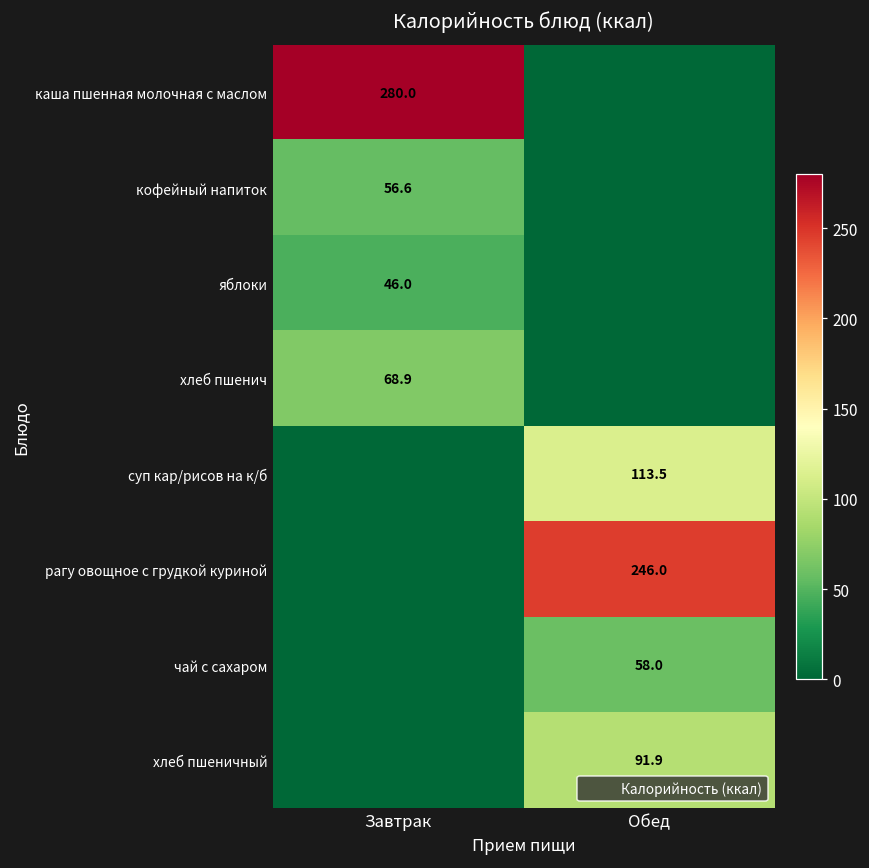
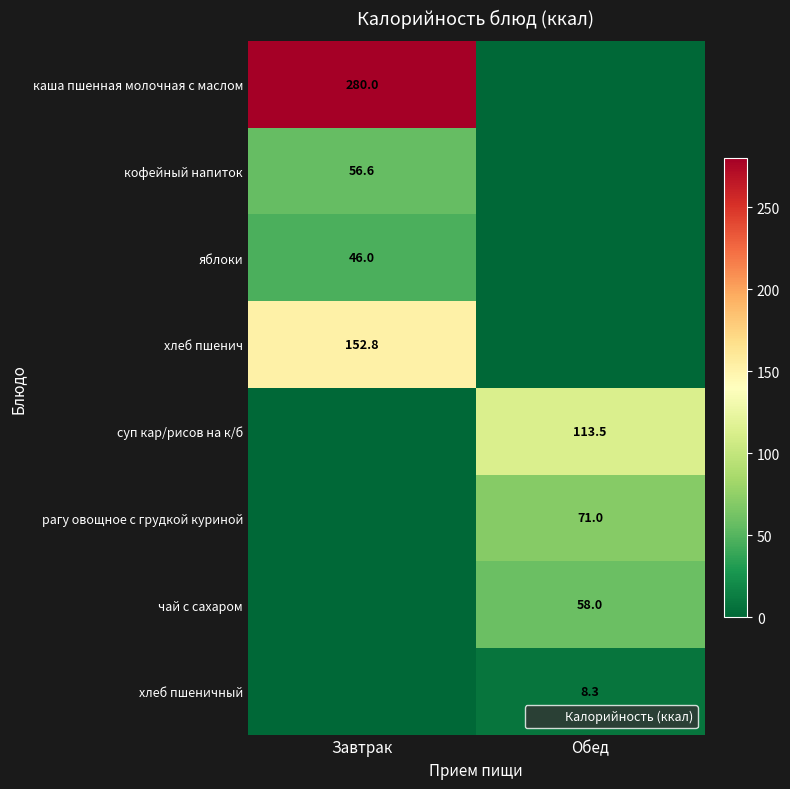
хлеб пшенич, Завтрак: 68.9 -> 152.8
рагу овощное с грудкой куриной, Обед: 246.0 -> 71.0
хлеб пшеничный, Обед: 91.9 -> 8.3
